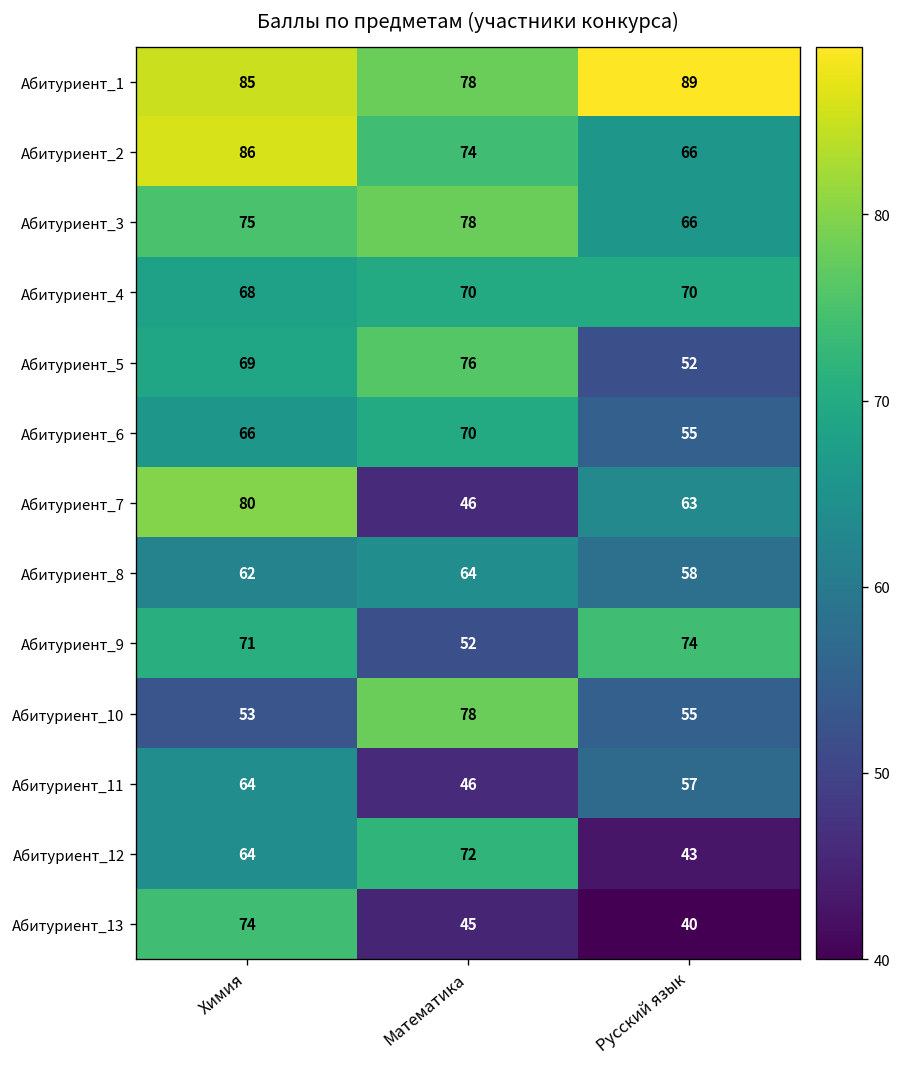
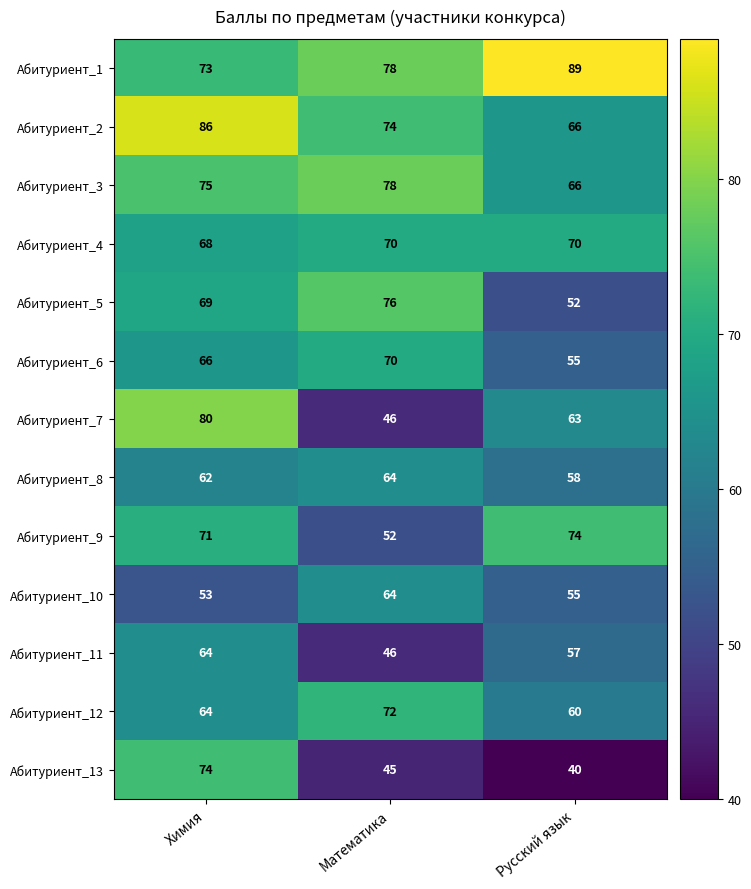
Абитуриент_1, Химия: 85 -> 73
Абитуриент_10, Математика: 78 -> 64
Абитуриент_12, Русский язык: 43 -> 60
